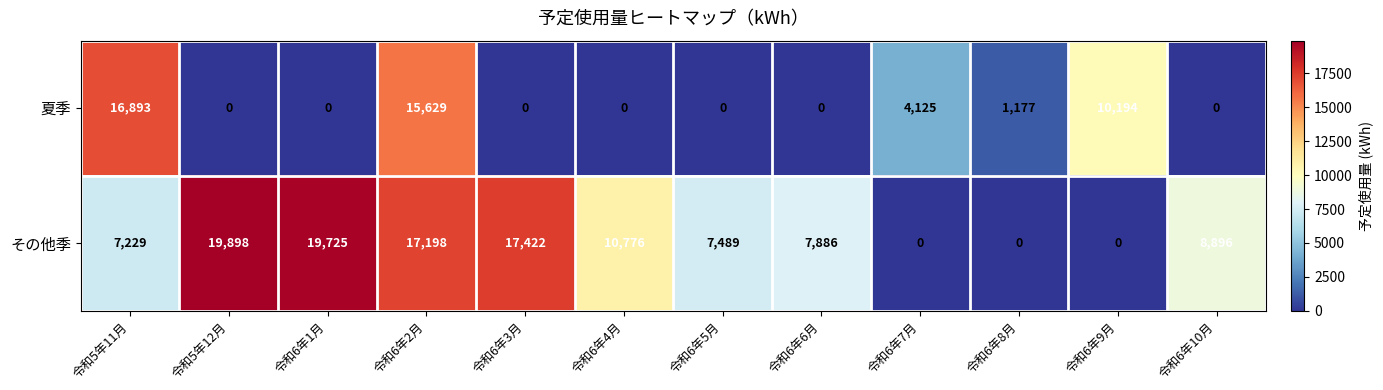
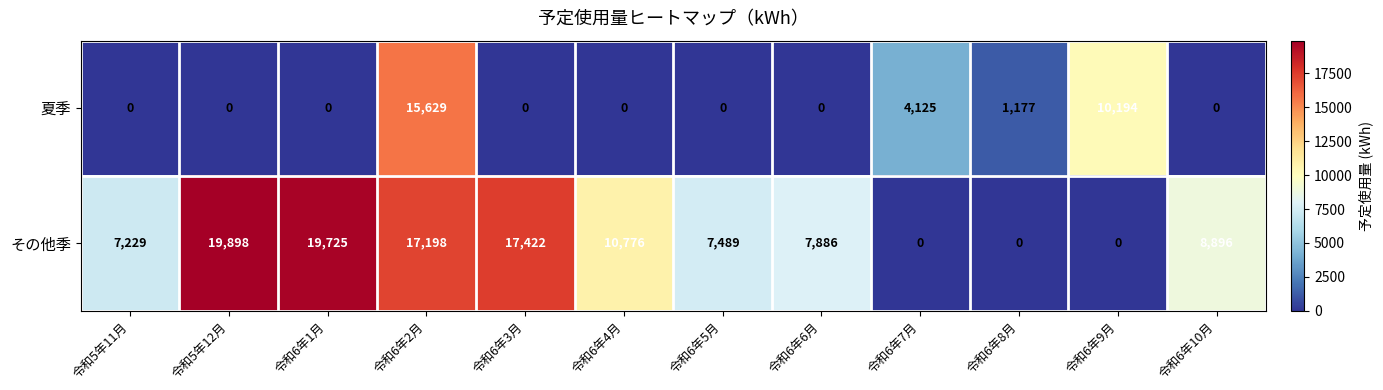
夏季, 令和5年11月: 16,893 -> 0
